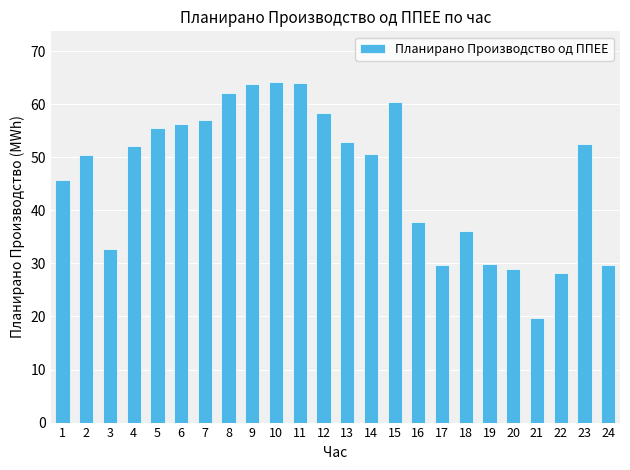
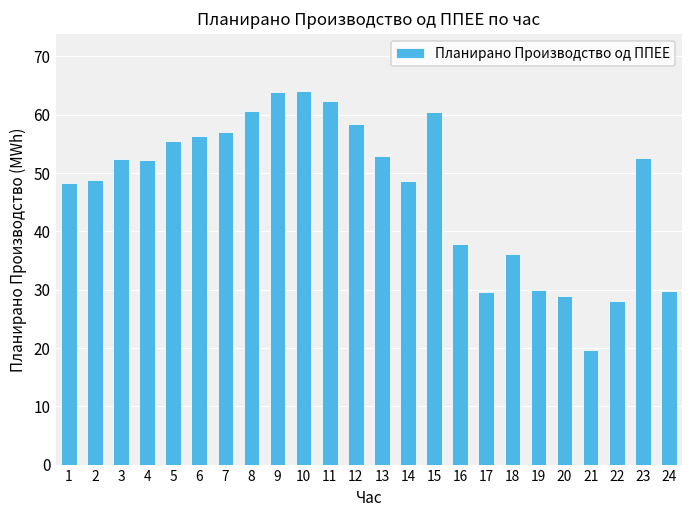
1: 46 -> 48
2: 51 -> 49
3: 33 -> 52
8: 62 -> 61
11: 64 -> 62
14: 51 -> 49
